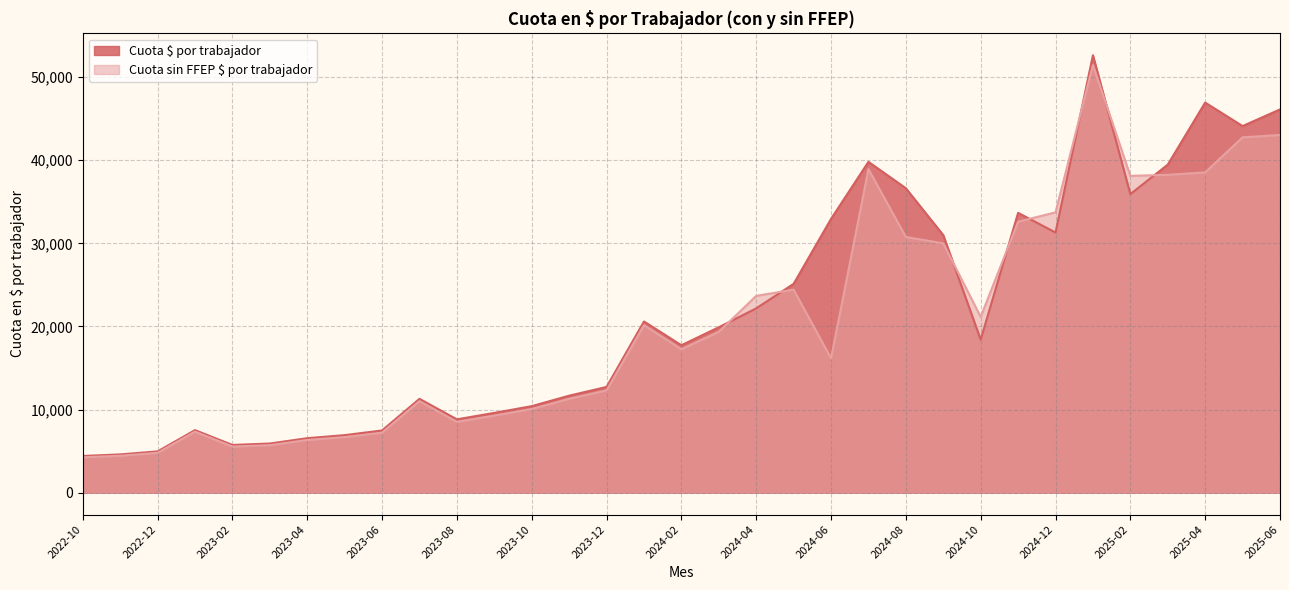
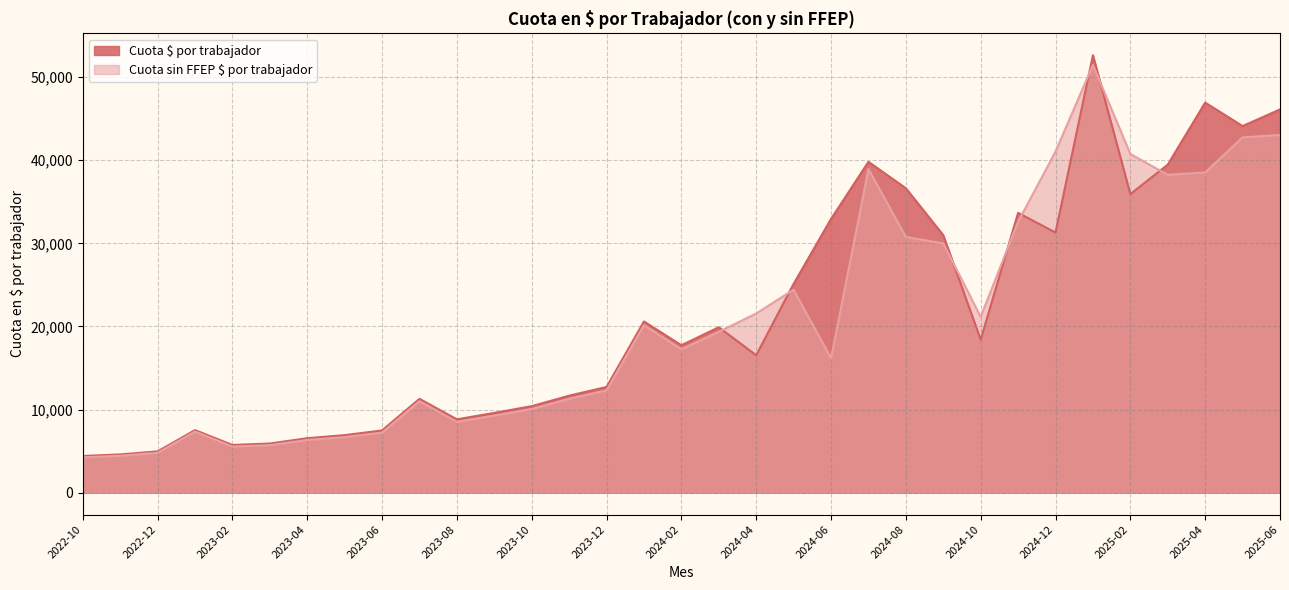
Cuota $ por trabajador, 2024-04: 22,000 -> 17,000
Cuota sin FFEP $ por trabajador, 2024-04: 24,000 -> 22,000
Cuota sin FFEP $ por trabajador, 2024-12: 34,000 -> 41,000
Cuota sin FFEP $ por trabajador, 2025-02: 38,000 -> 41,000
